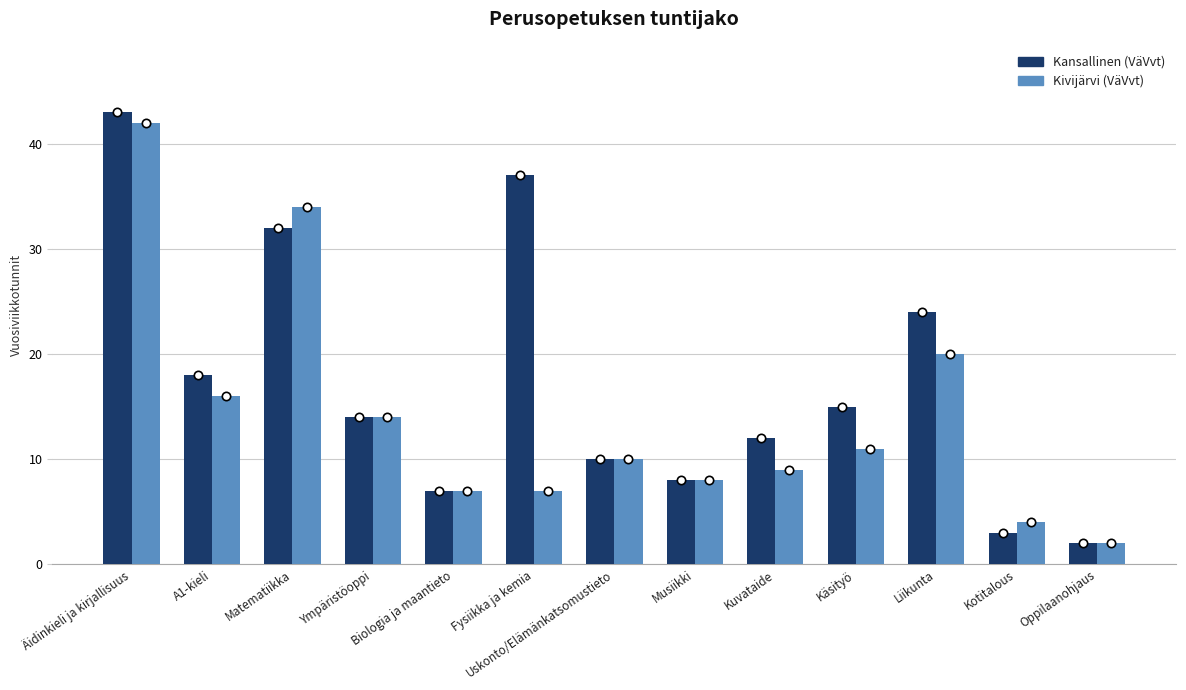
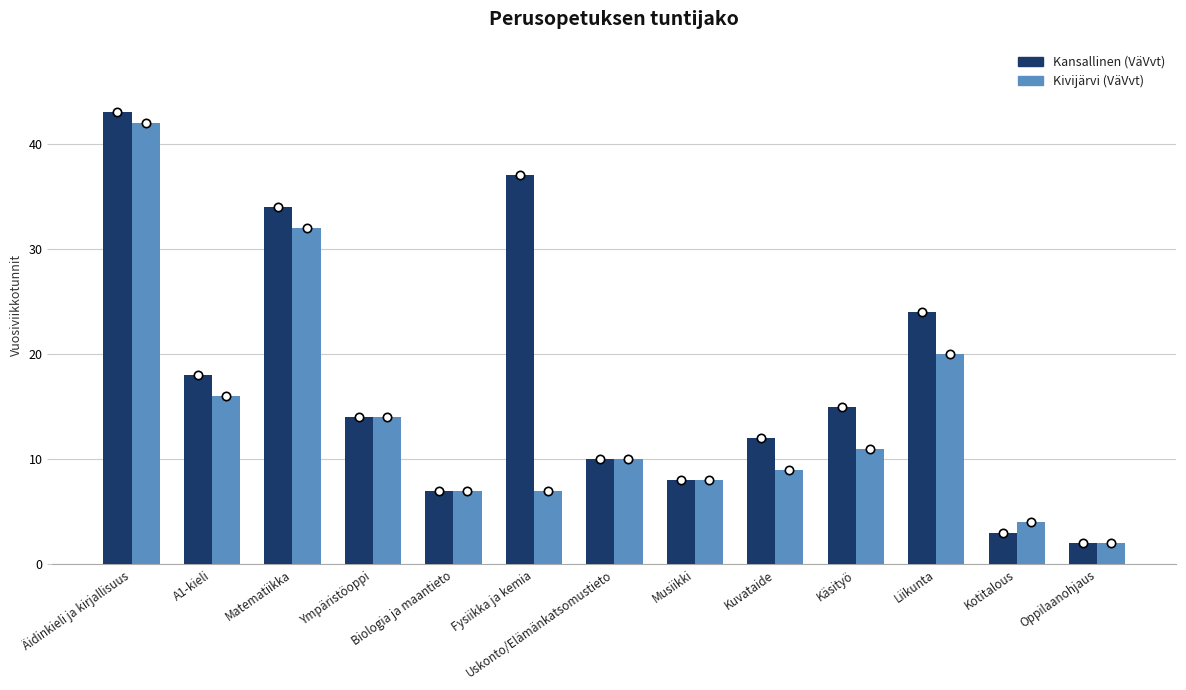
Kansallinen (VäVvt), Matematiikka: 32 -> 34
Kivijärvi (VäVvt), Matematiikka: 34 -> 32
